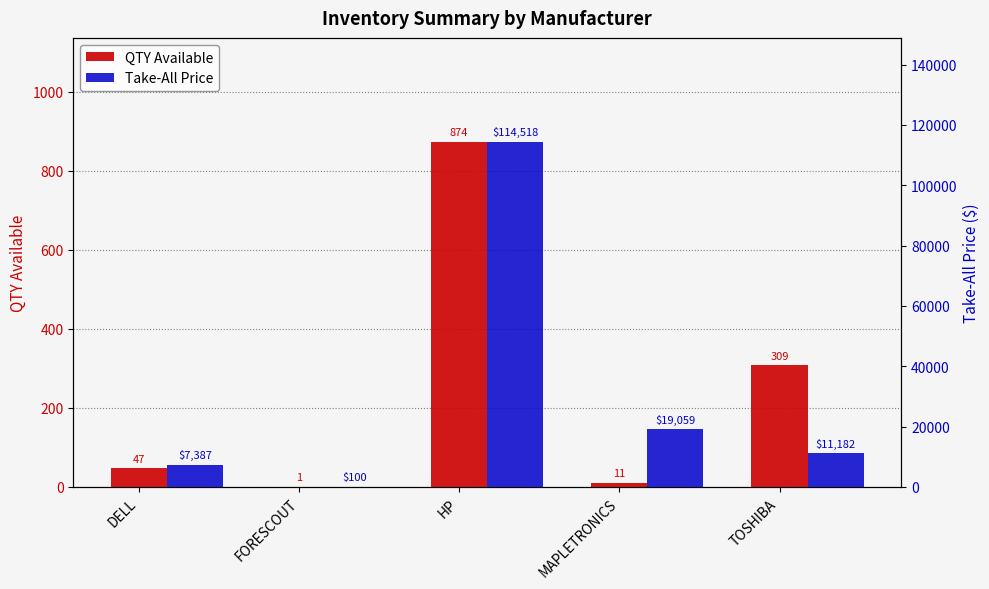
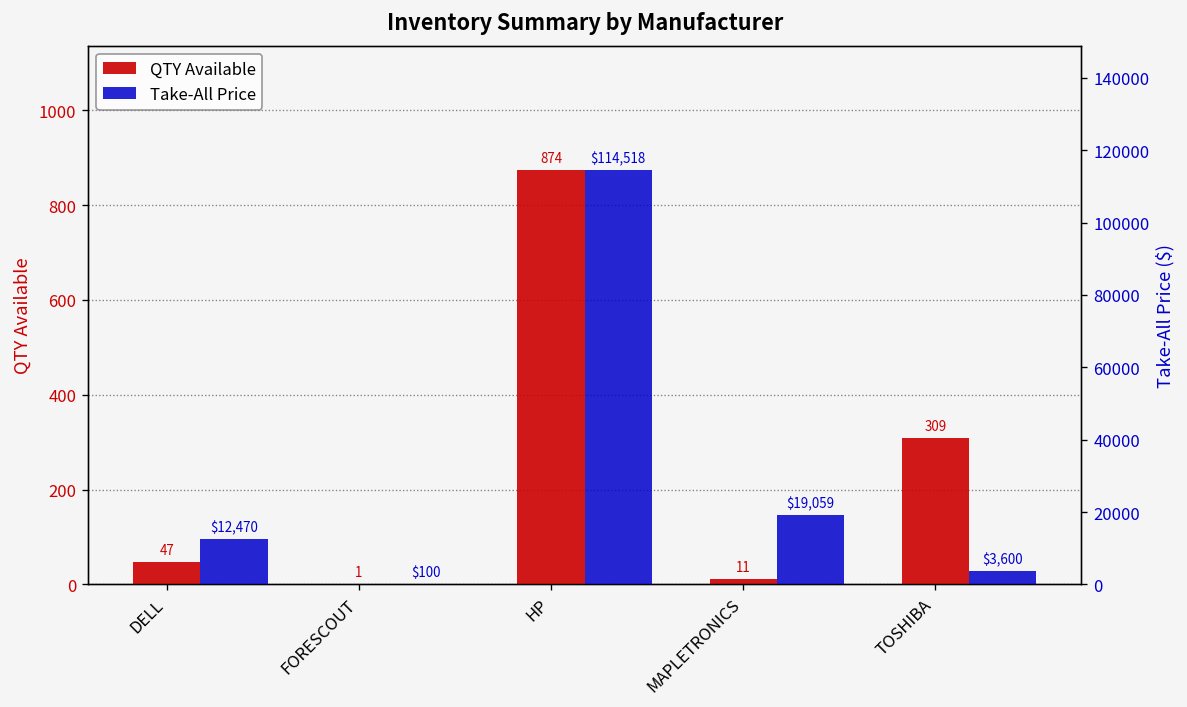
Take-All Price, DELL: $7,387 -> $12,470
Take-All Price, TOSHIBA: $11,182 -> $3,600
